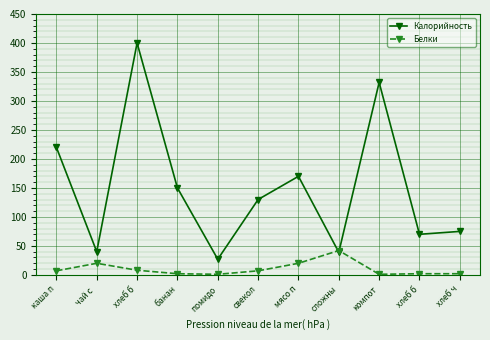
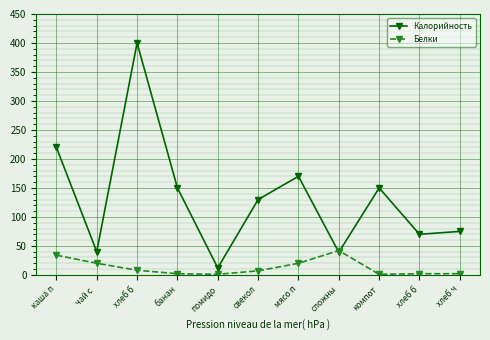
Белки, каша п: 10 -> 30
Калорийность, помидо: 30 -> 10
Калорийность, компот: 330 -> 150
